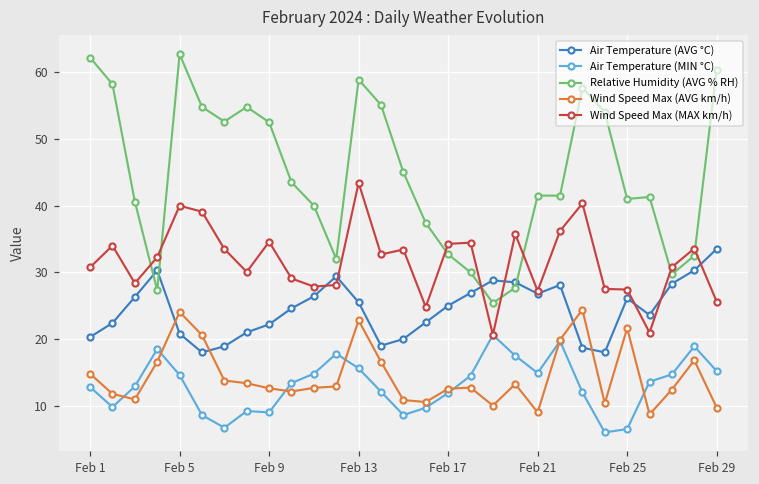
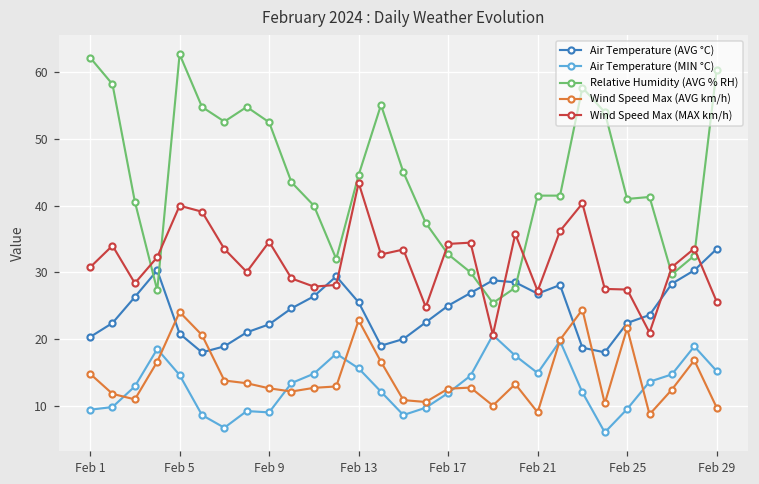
Air Temperature (MIN °C), Feb 1: 13 -> 9
Relative Humidity (AVG % RH), Feb 13: 59 -> 45
Air Temperature (AVG °C), Feb 25: 26 -> 22
Air Temperature (MIN °C), Feb 25: 7 -> 10
